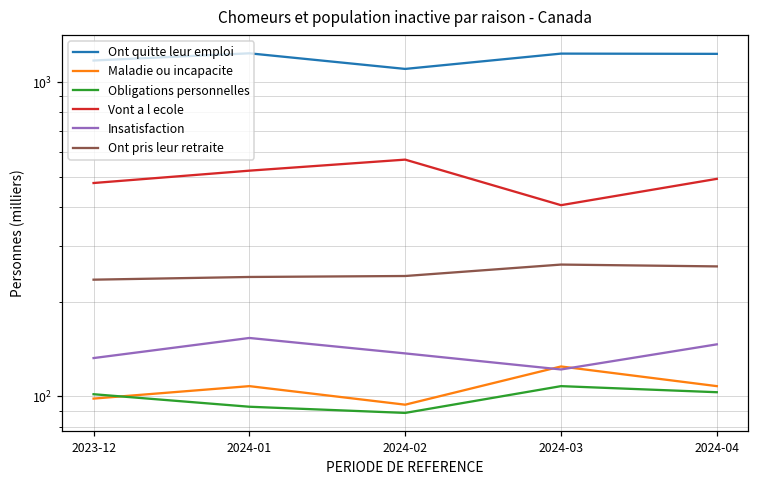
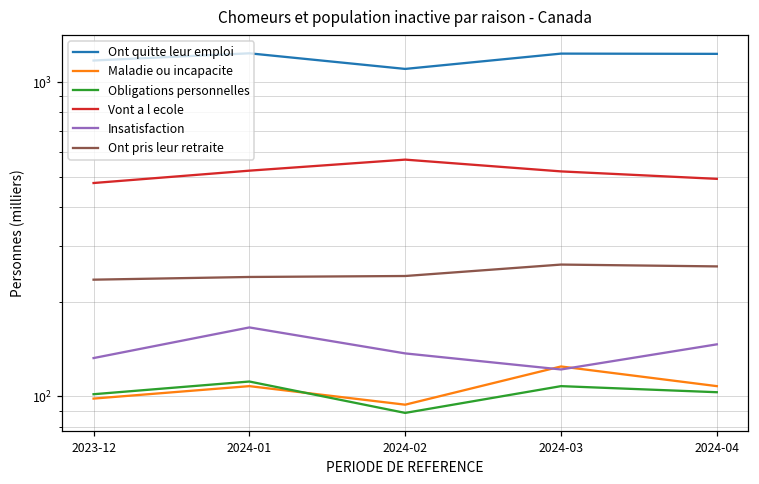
Obligations personnelles, 2024-01: 93 -> 112
Insatisfaction, 2024-01: 150 -> 170
Vont a l ecole, 2024-03: 410 -> 520
